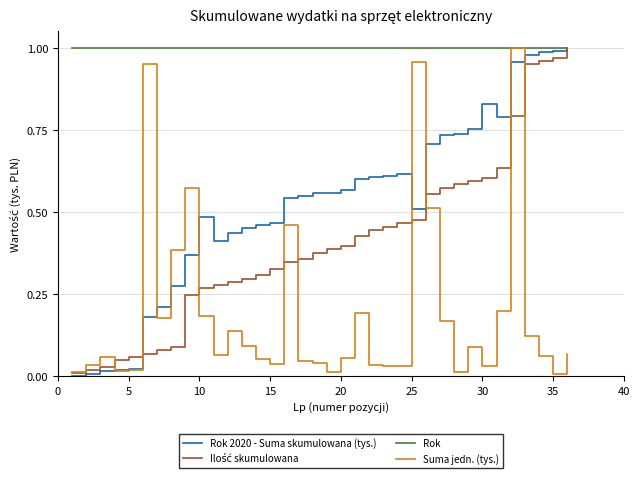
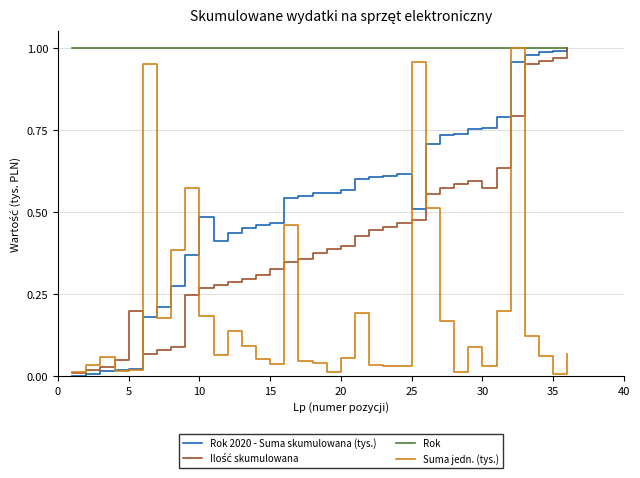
Ilość skumulowana, 5: 0.06 -> 0.20
Rok 2020 - Suma skumulowana (tys.), 30: 0.83 -> 0.76
Ilość skumulowana, 30: 0.60 -> 0.57
